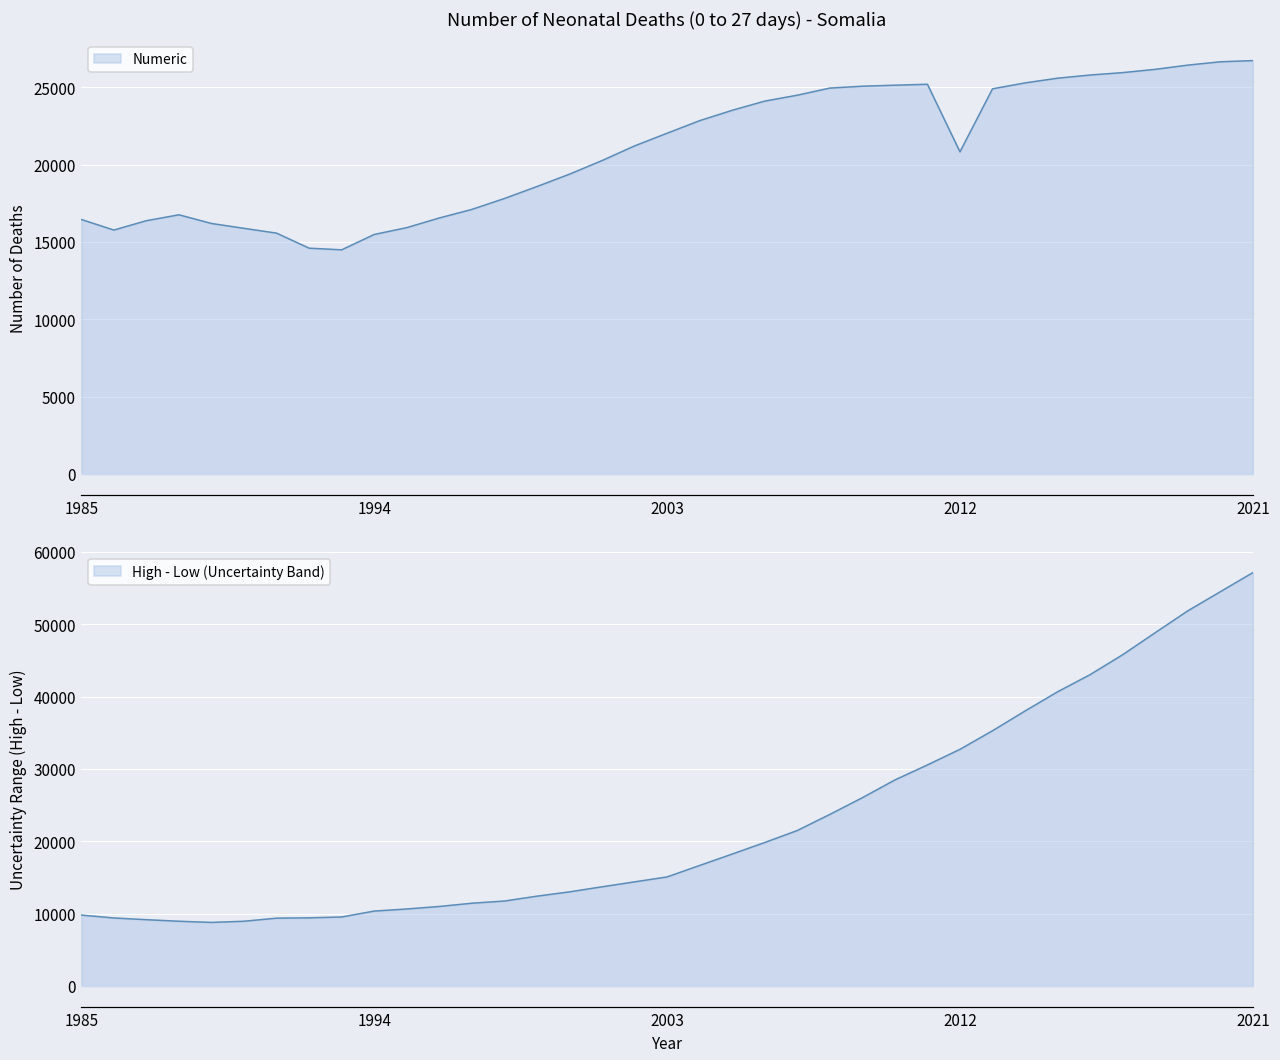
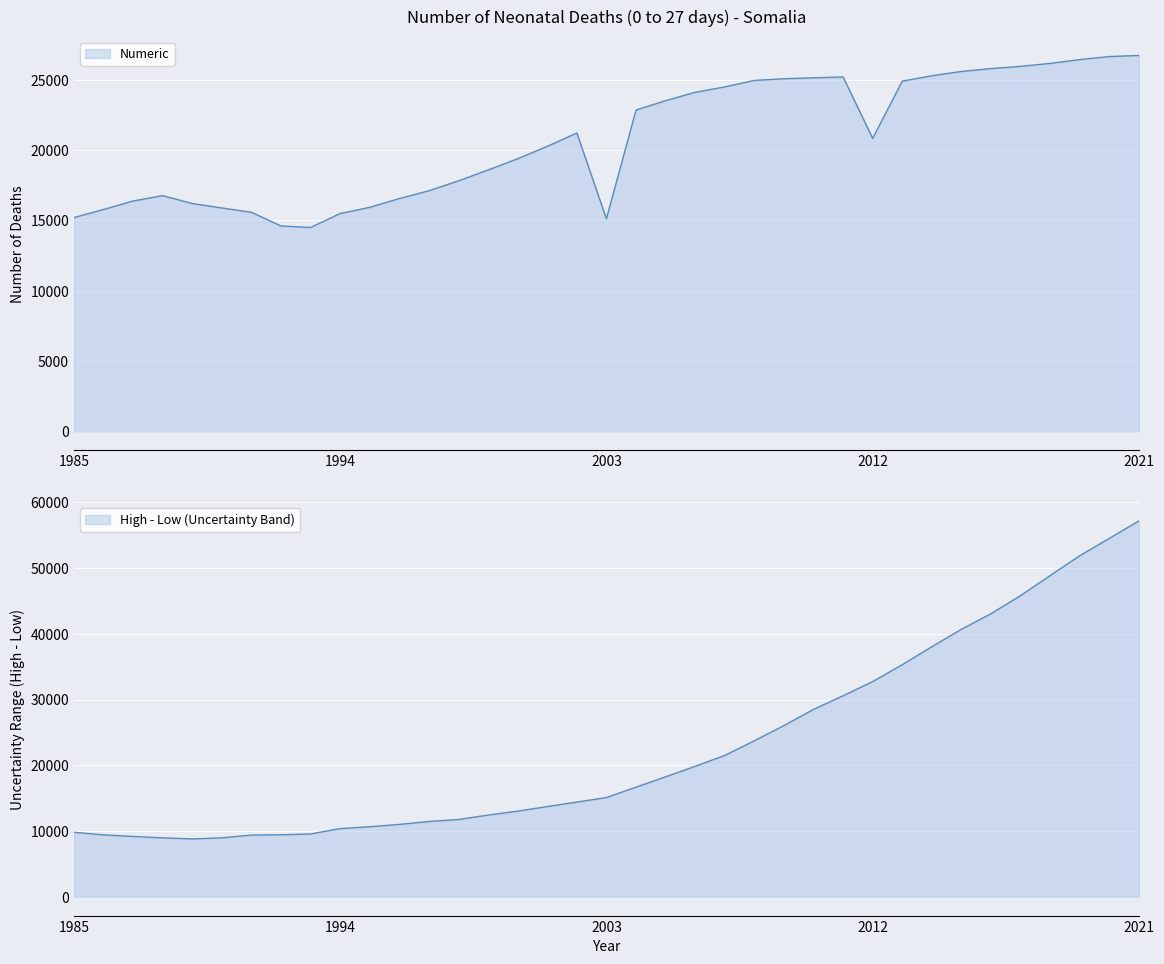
Number of Neonatal Deaths (0 to 27 days) - Somalia, 1985: 16500 -> 15200
Number of Neonatal Deaths (0 to 27 days) - Somalia, 2003: 22000 -> 15100
